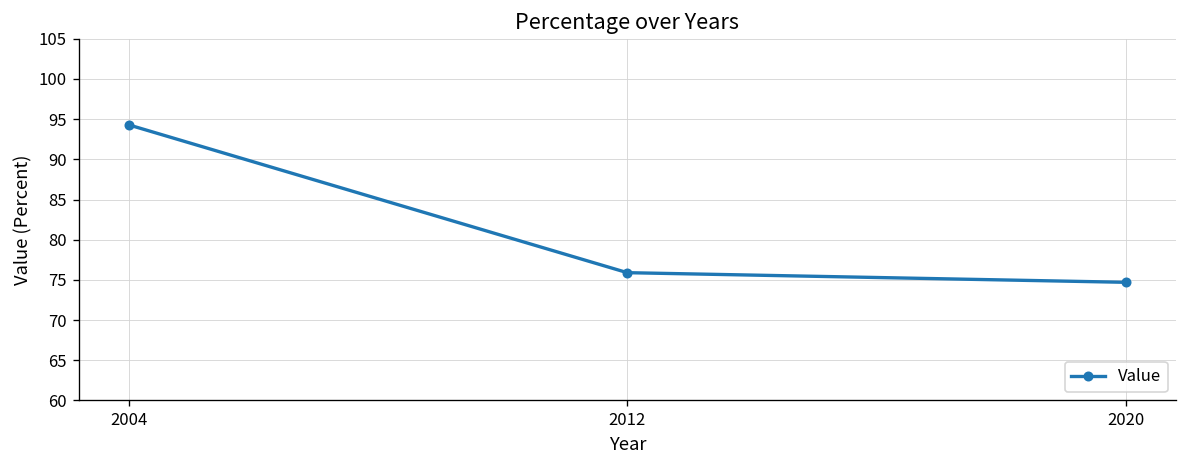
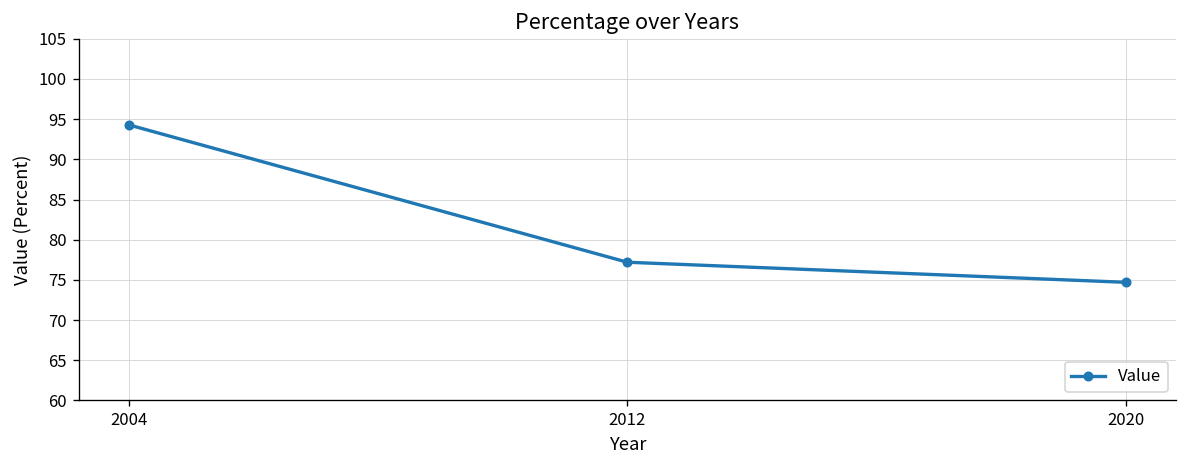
2012: 76 -> 77
